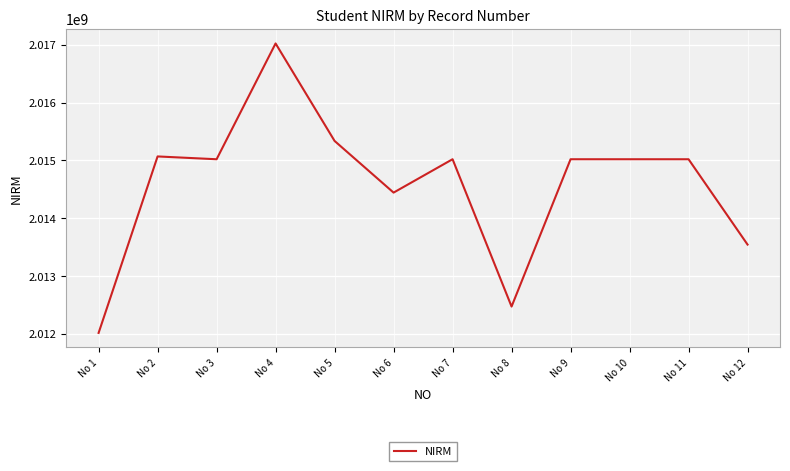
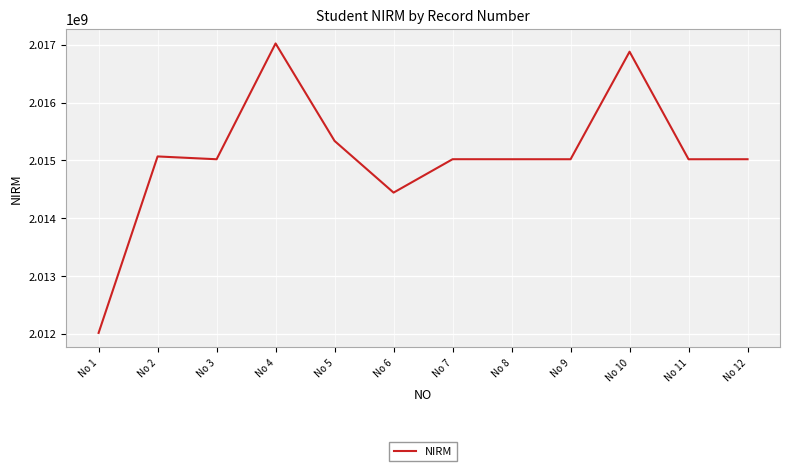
No 8: 2012500000 -> 2015000000
No 10: 2015000000 -> 2016900000
No 12: 2013500000 -> 2015000000
